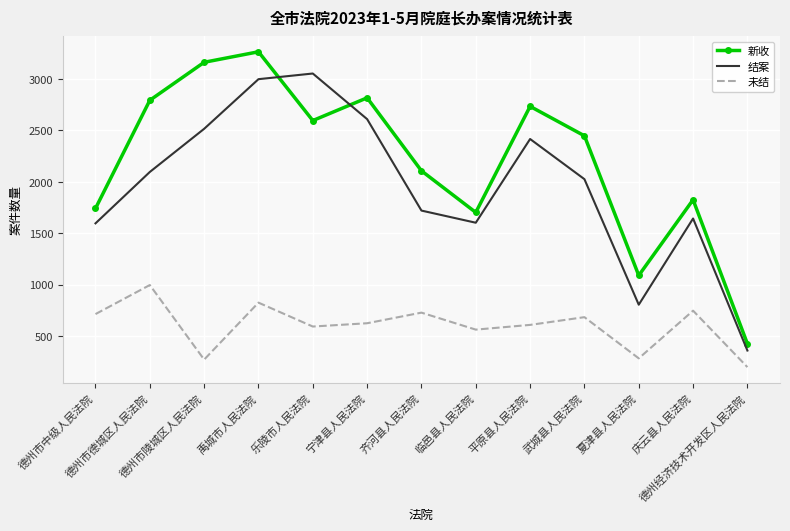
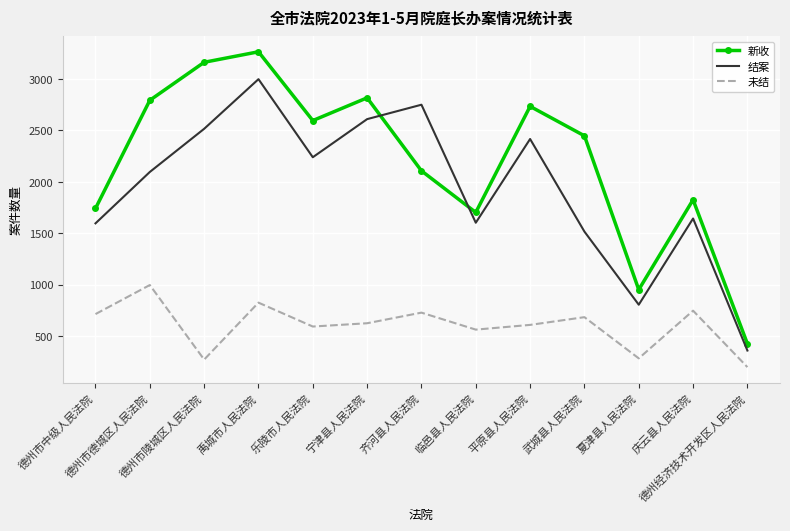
结案, 乐陵市人民法院: 3050 -> 2240
结案, 齐河县人民法院: 1720 -> 2750
结案, 武城县人民法院: 2020 -> 1520
新收, 夏津县人民法院: 1090 -> 950
